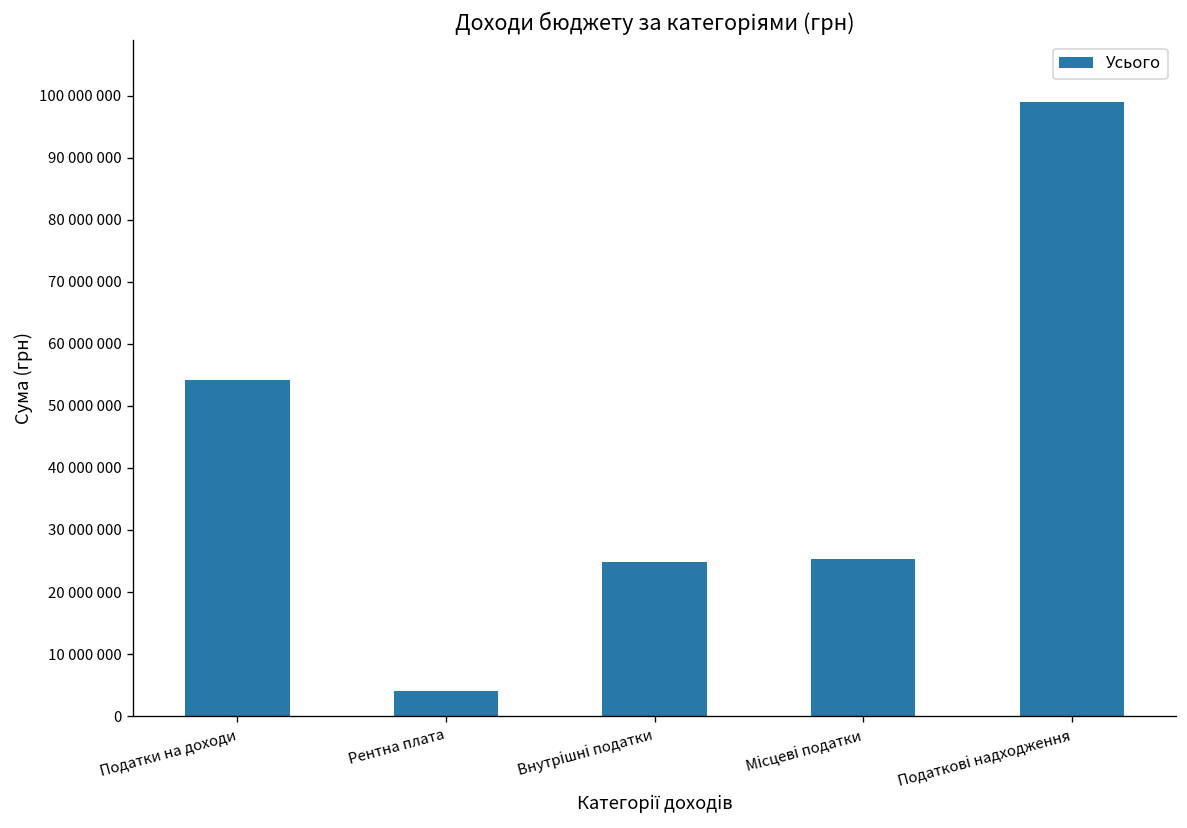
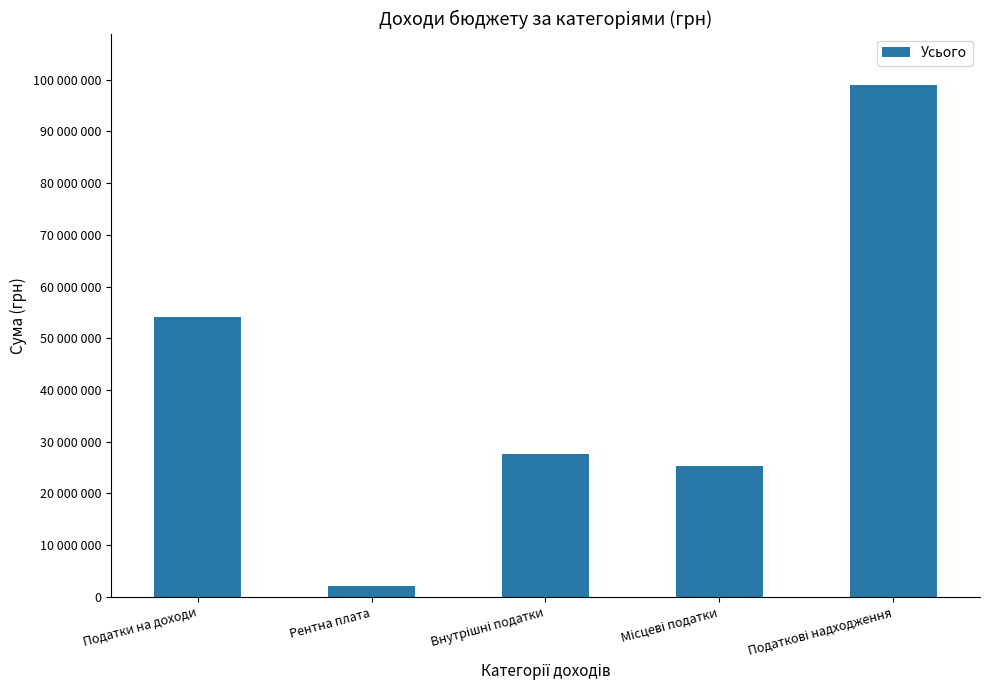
Рентна плата: 4000000 -> 2000000
Внутрішні податки: 25000000 -> 28000000
